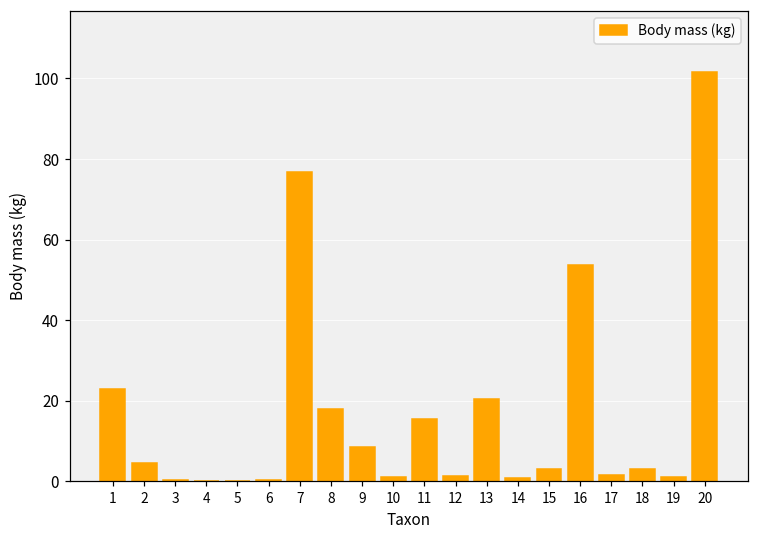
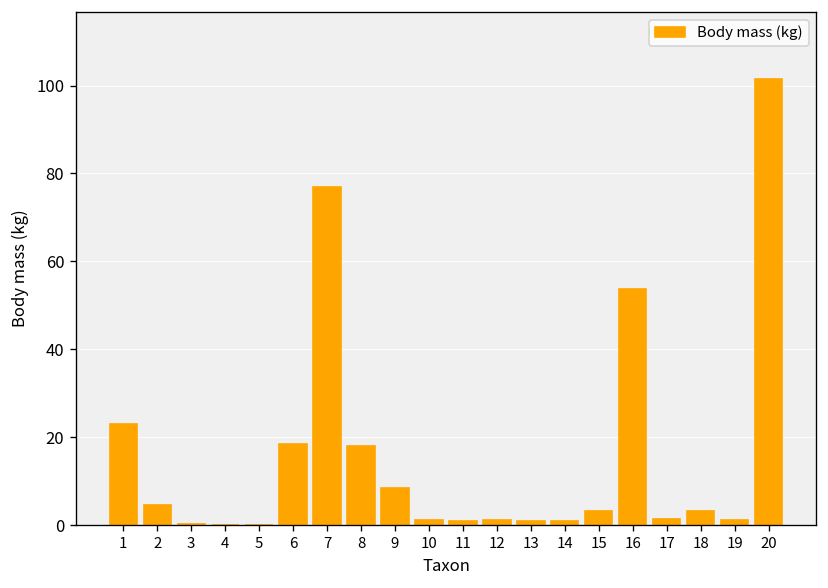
6: 0 -> 18
11: 16 -> 1
13: 20 -> 1
